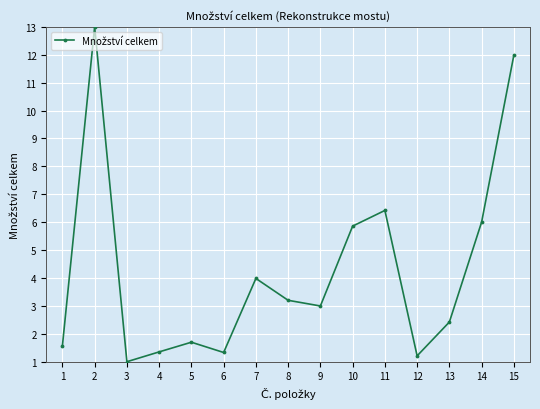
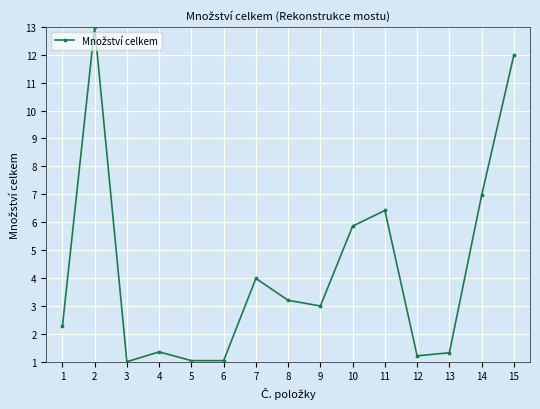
1: 1.6 -> 2.3
5: 1.7 -> 1.0
6: 1.3 -> 1.0
13: 2.4 -> 1.3
14: 6.0 -> 7.0
